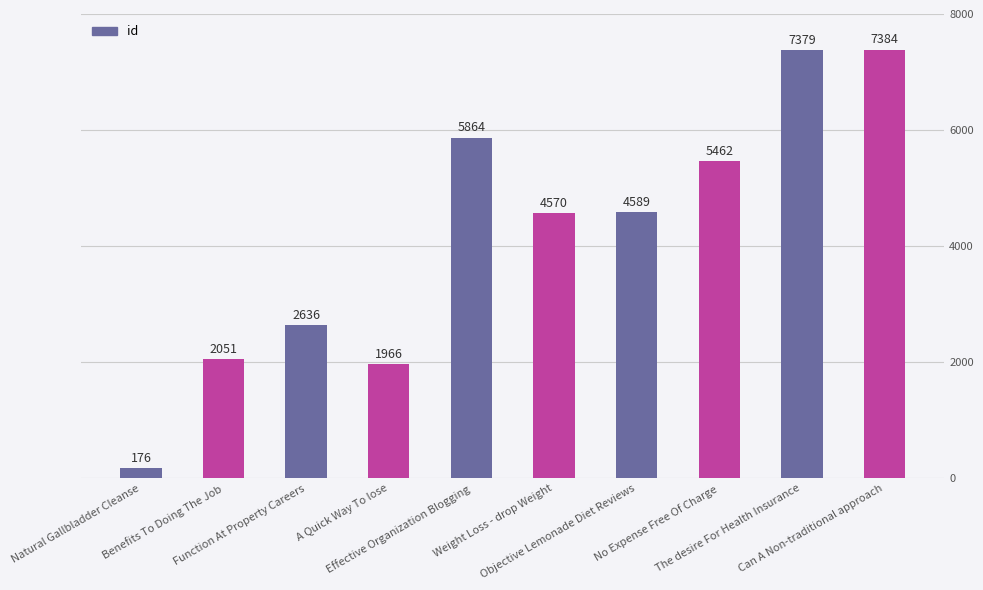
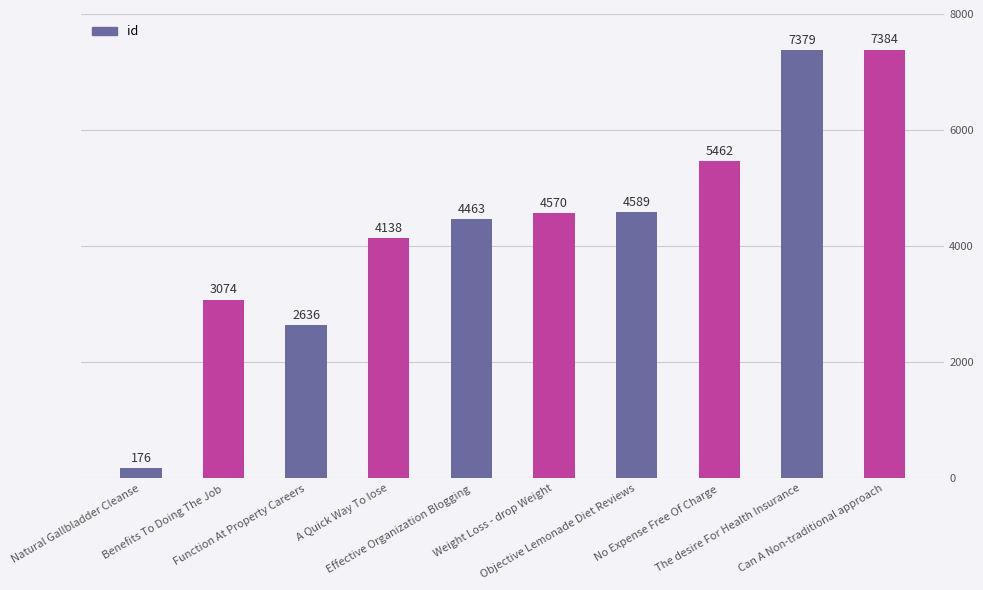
Benefits To Doing The Job: 2051 -> 3074
A Quick Way To lose: 1966 -> 4138
Effective Organization Blogging: 5864 -> 4463
